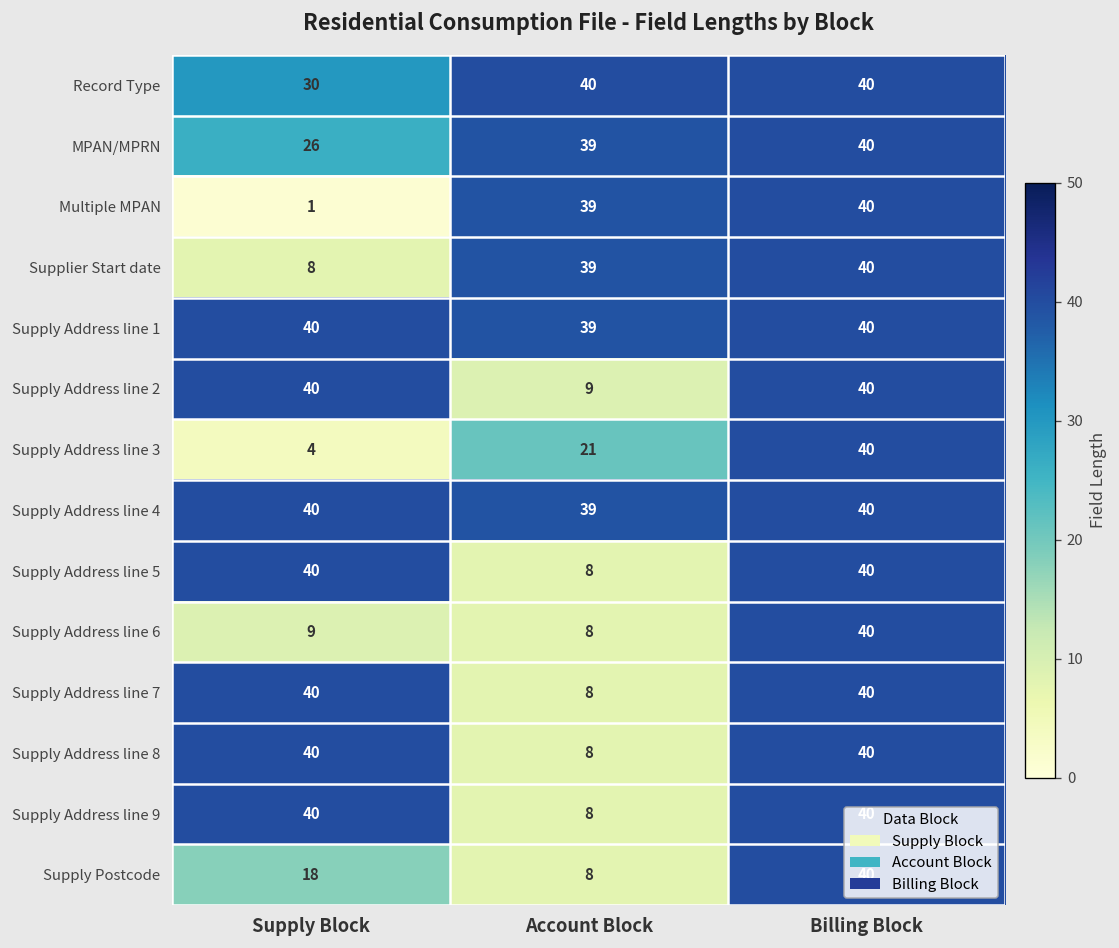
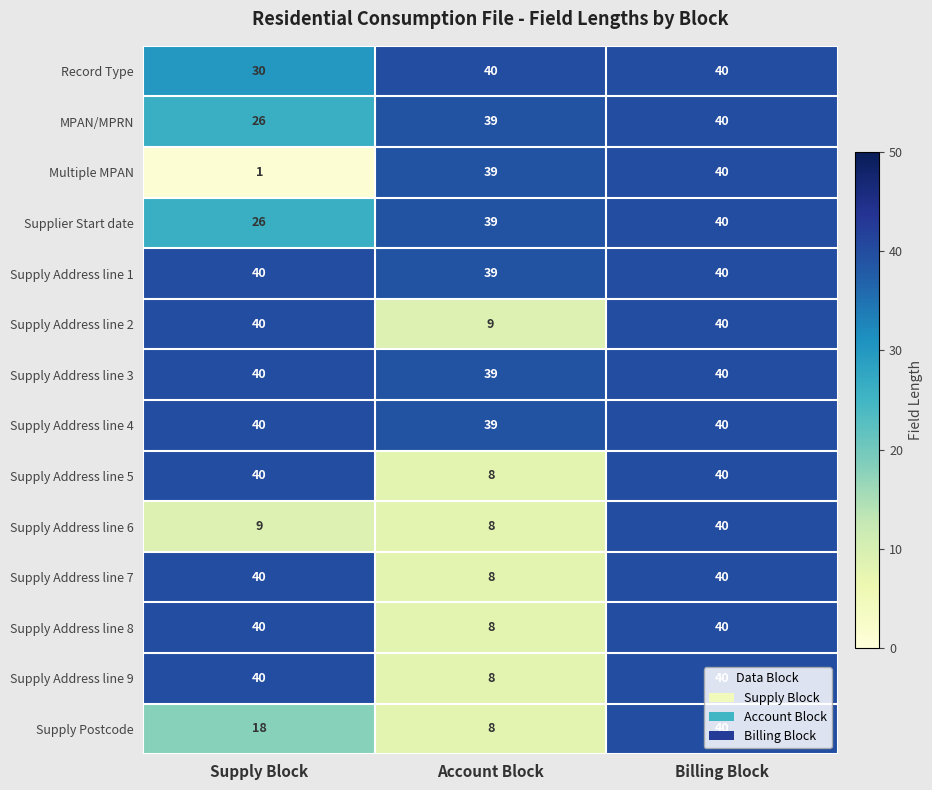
Supplier Start date, Supply Block: 8 -> 26
Supply Address line 3, Supply Block: 4 -> 40
Supply Address line 3, Account Block: 21 -> 39
